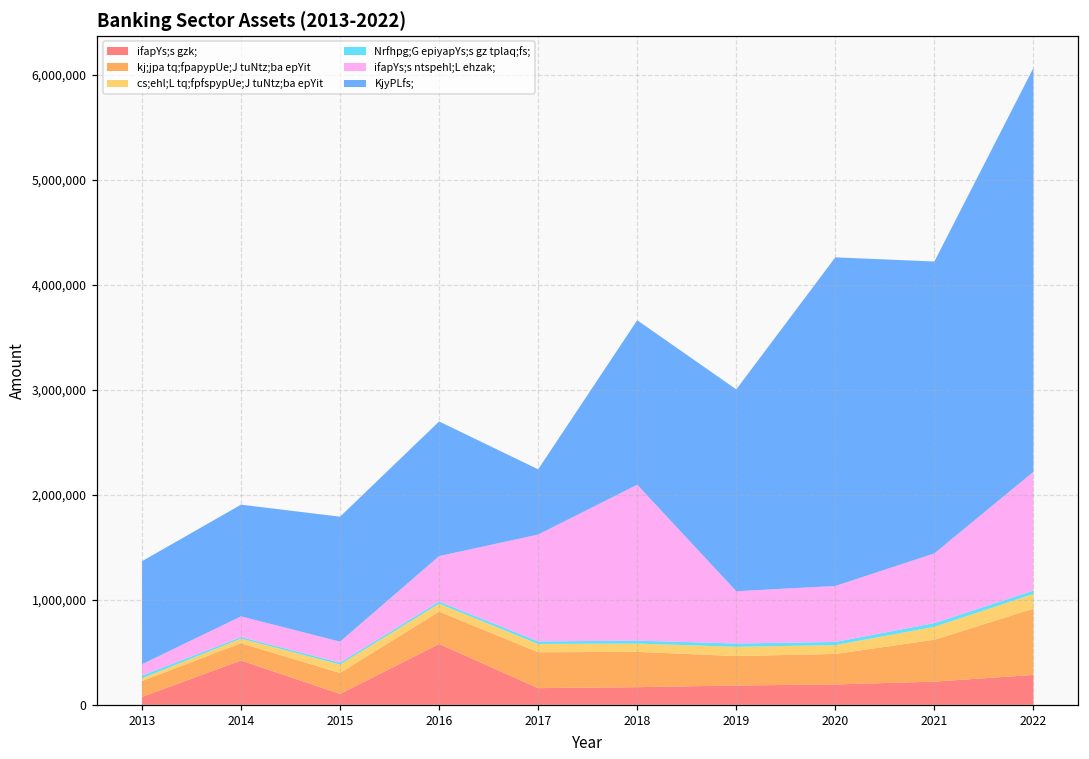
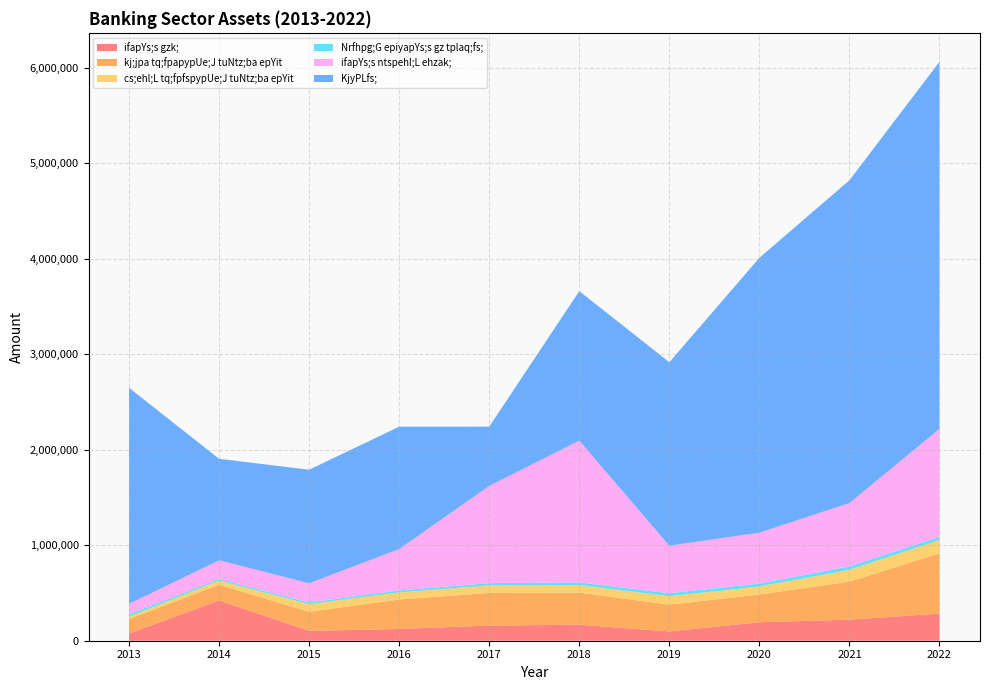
KjyPLfs;, 2013: 1,000,000 -> 2,300,000
ifapYs;s gzk;, 2016: 600,000 -> 100,000
ifapYs;s gzk;, 2019: 200,000 -> 100,000
KjyPLfs;, 2020: 3,100,000 -> 2,900,000
KjyPLfs;, 2021: 2,800,000 -> 3,400,000
